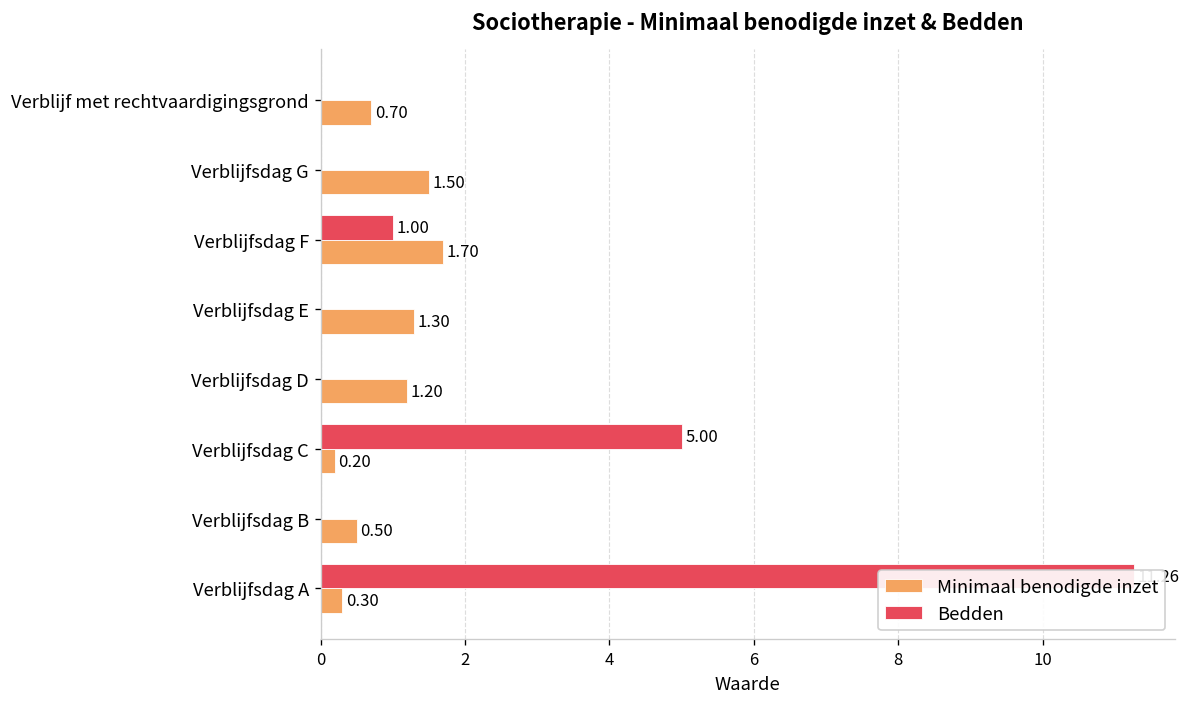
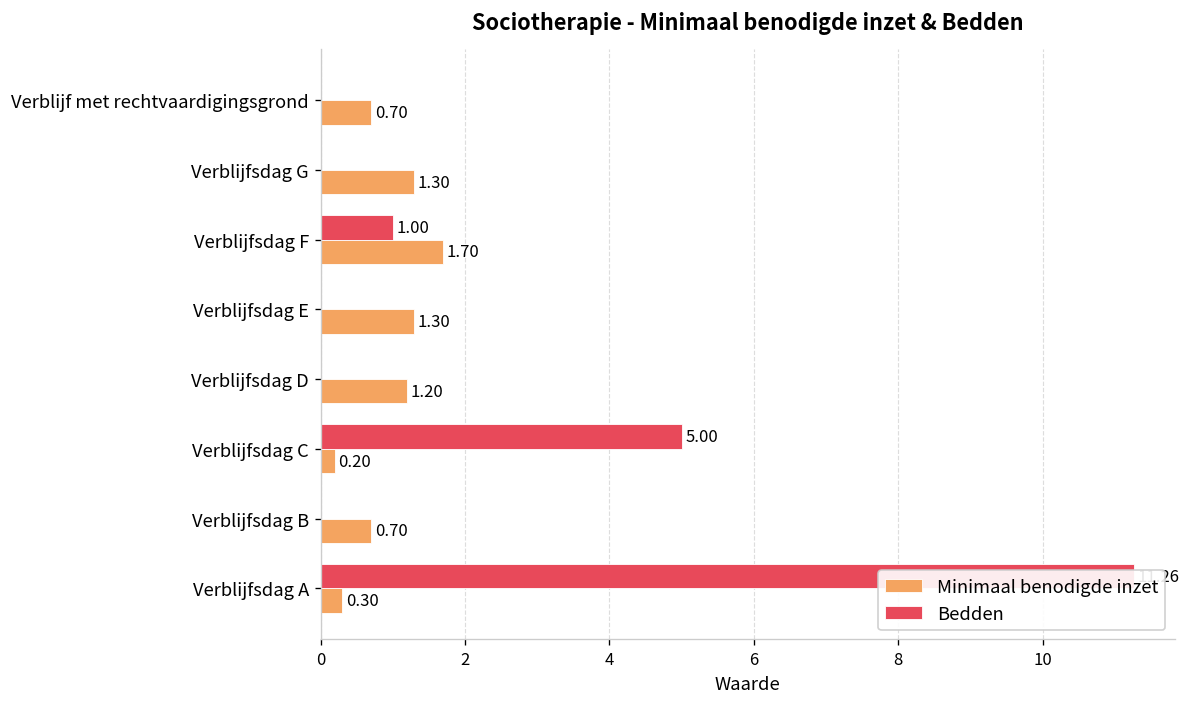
Minimaal benodigde inzet, Verblijfsdag G: 1.50 -> 1.30
Minimaal benodigde inzet, Verblijfsdag B: 0.50 -> 0.70
